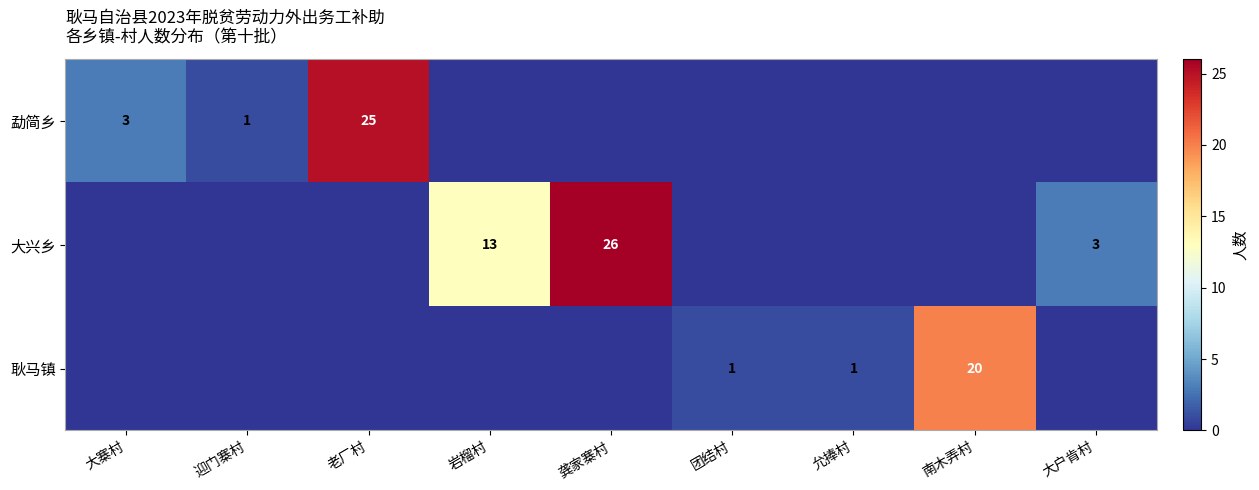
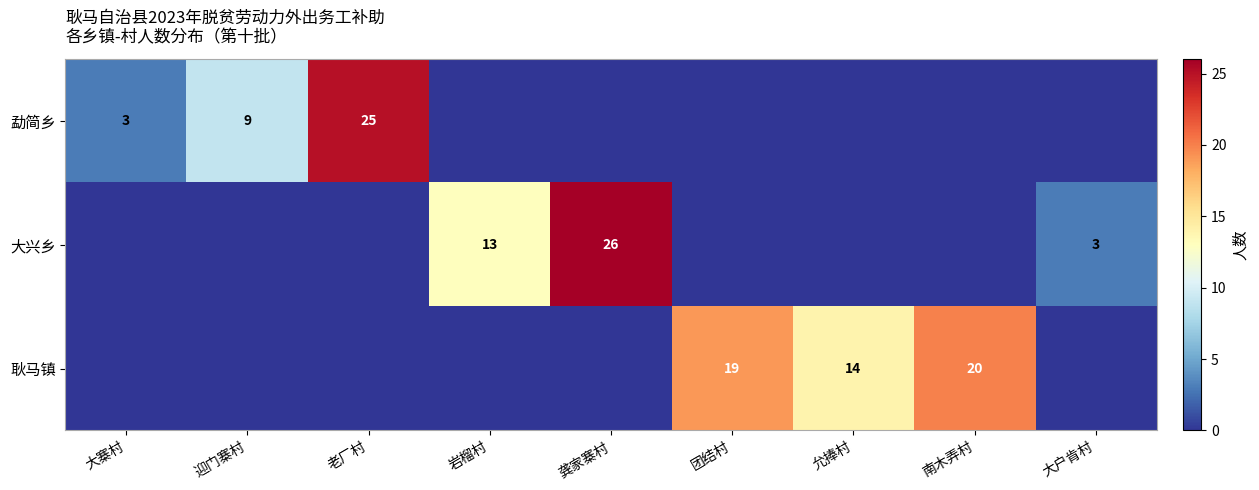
勐简乡, 迎门寨村: 1 -> 9
耿马镇, 团结村: 1 -> 19
耿马镇, 允捧村: 1 -> 14
